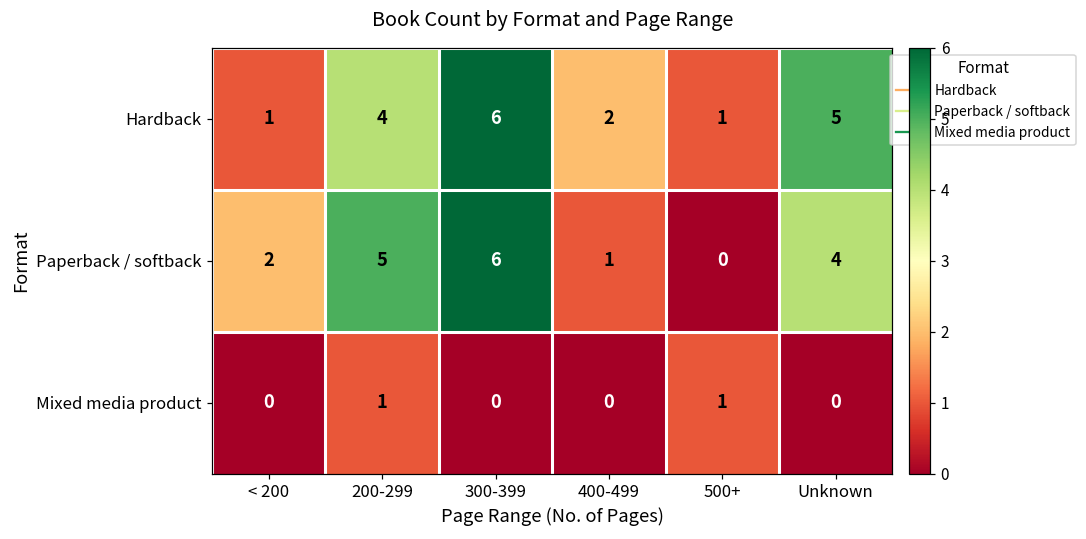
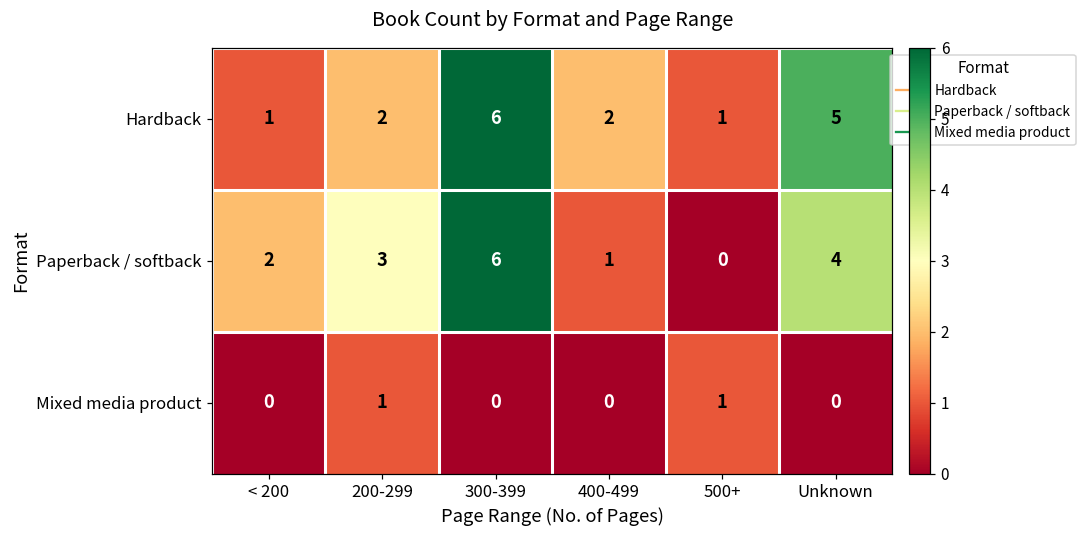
Hardback, 200-299: 4 -> 2
Paperback / softback, 200-299: 5 -> 3
